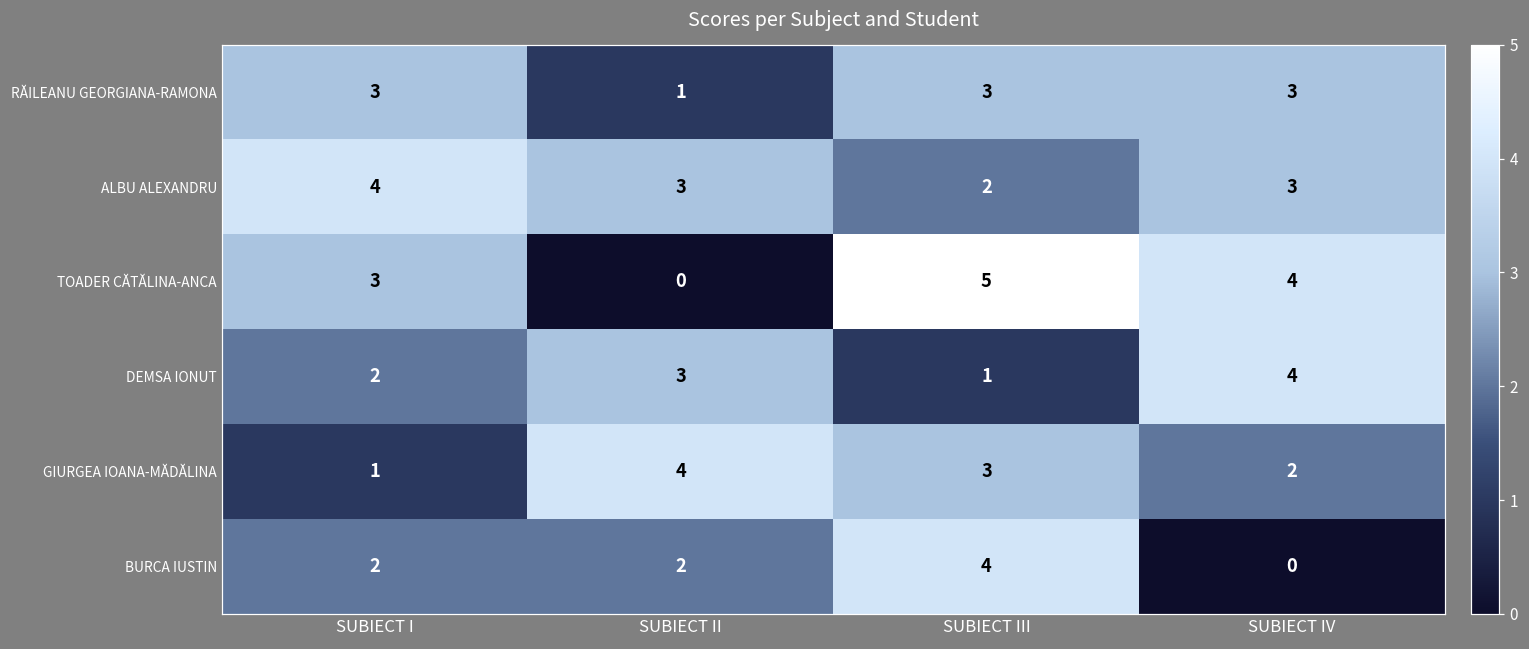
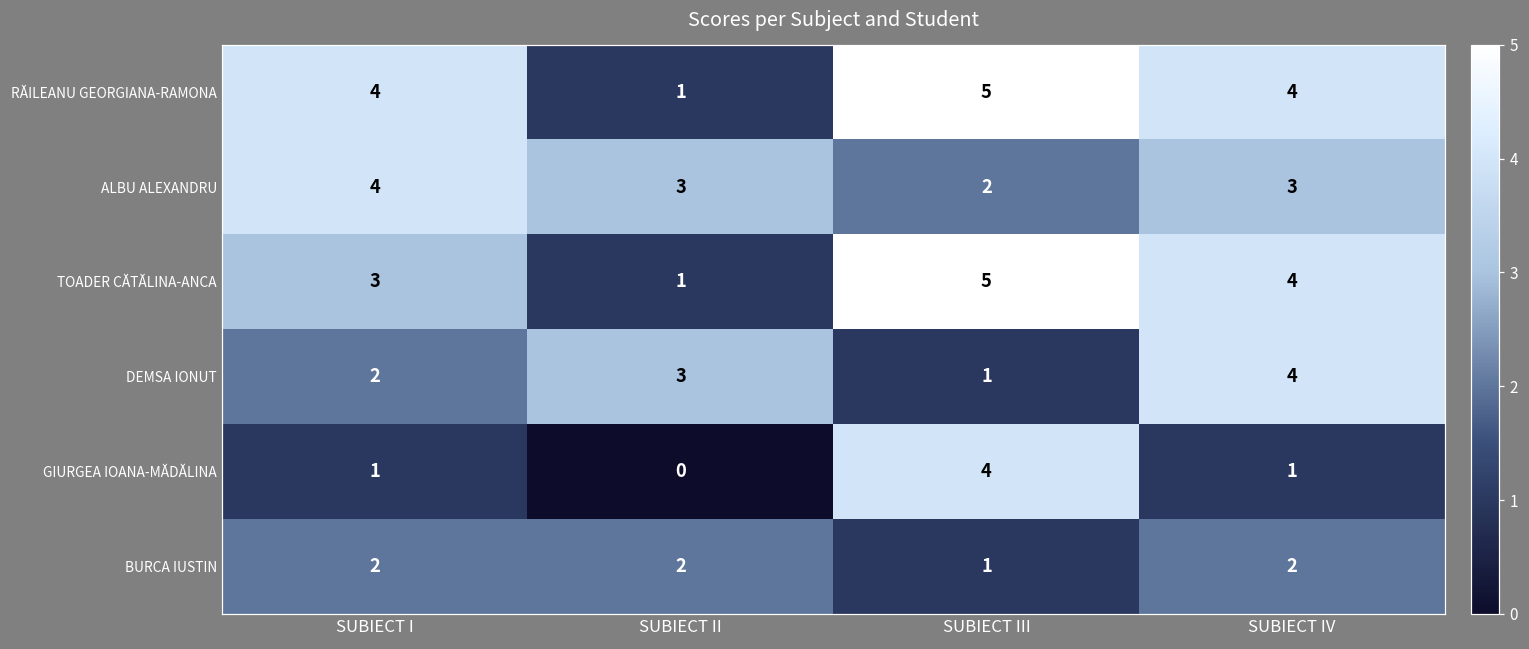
RĂILEANU GEORGIANA-RAMONA, SUBIECT I: 3 -> 4
RĂILEANU GEORGIANA-RAMONA, SUBIECT III: 3 -> 5
RĂILEANU GEORGIANA-RAMONA, SUBIECT IV: 3 -> 4
TOADER CĂTĂLINA-ANCA, SUBIECT II: 0 -> 1
GIURGEA IOANA-MĂDĂLINA, SUBIECT II: 4 -> 0
GIURGEA IOANA-MĂDĂLINA, SUBIECT III: 3 -> 4
GIURGEA IOANA-MĂDĂLINA, SUBIECT IV: 2 -> 1
BURCA IUSTIN, SUBIECT III: 4 -> 1
BURCA IUSTIN, SUBIECT IV: 0 -> 2
